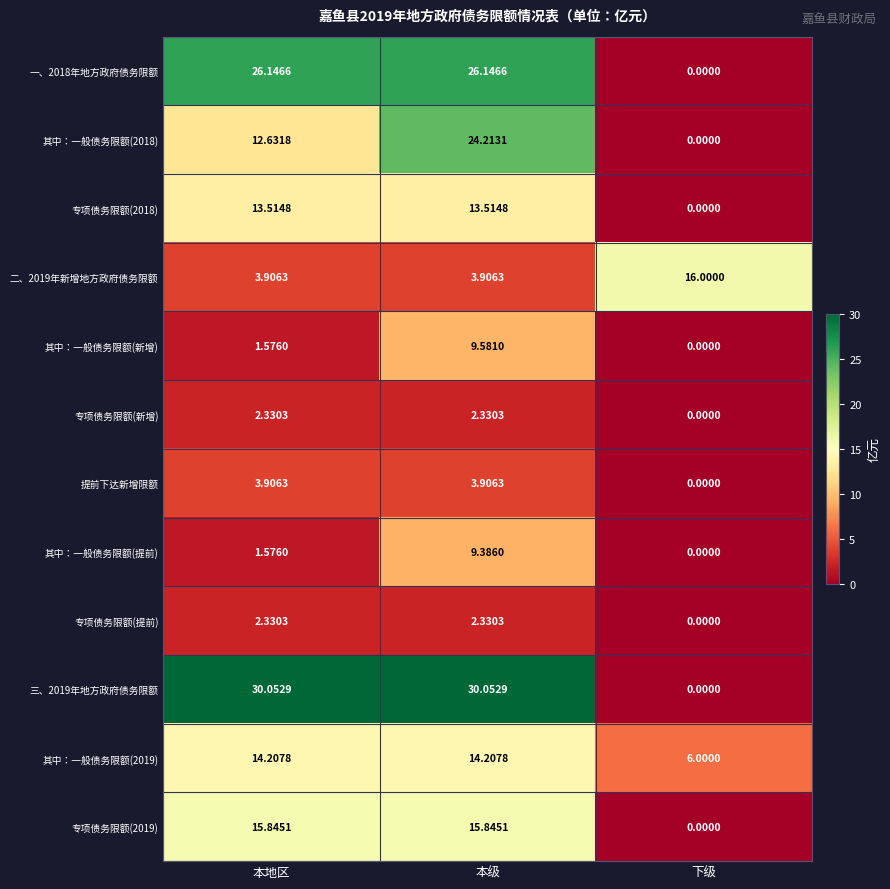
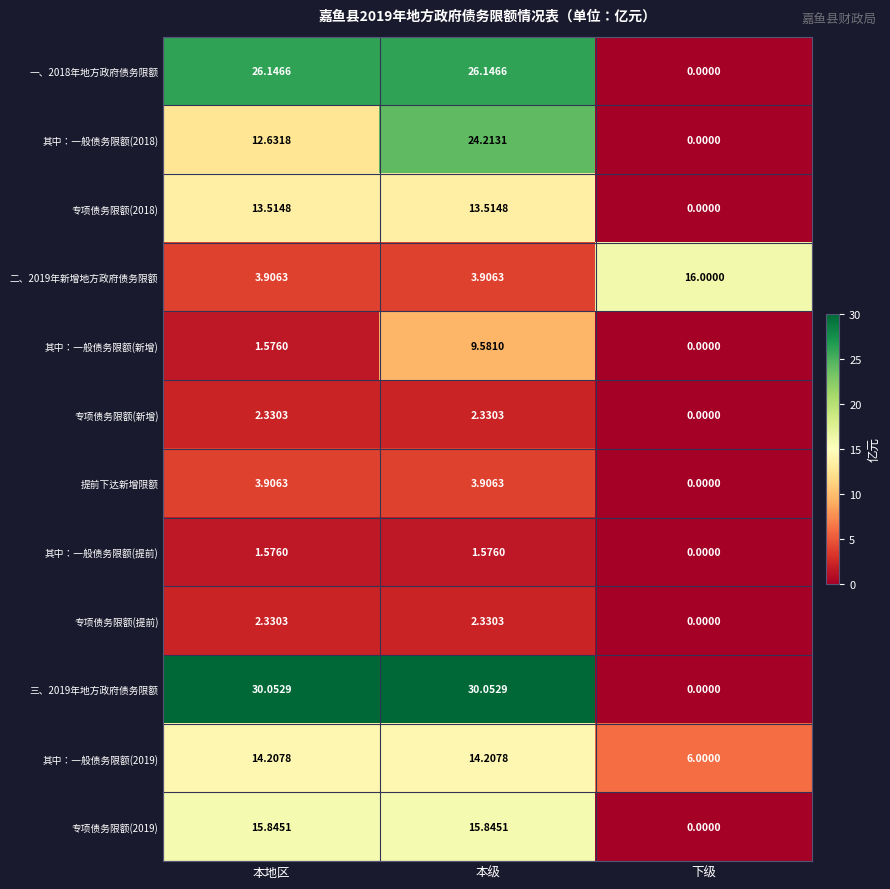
其中：一般债务限额(提前), 本级: 9.3860 -> 1.5760
